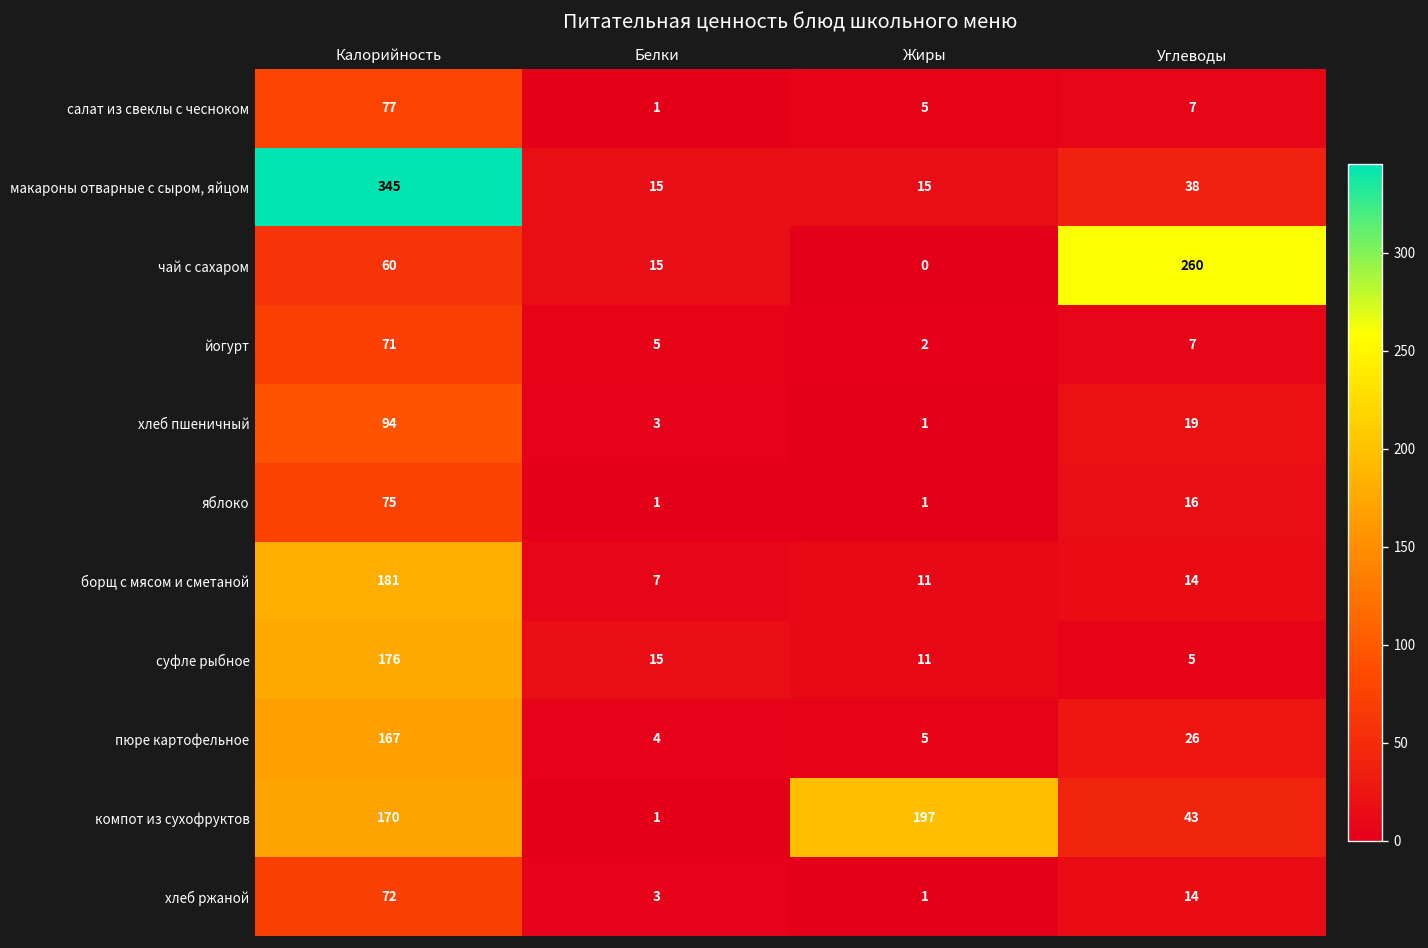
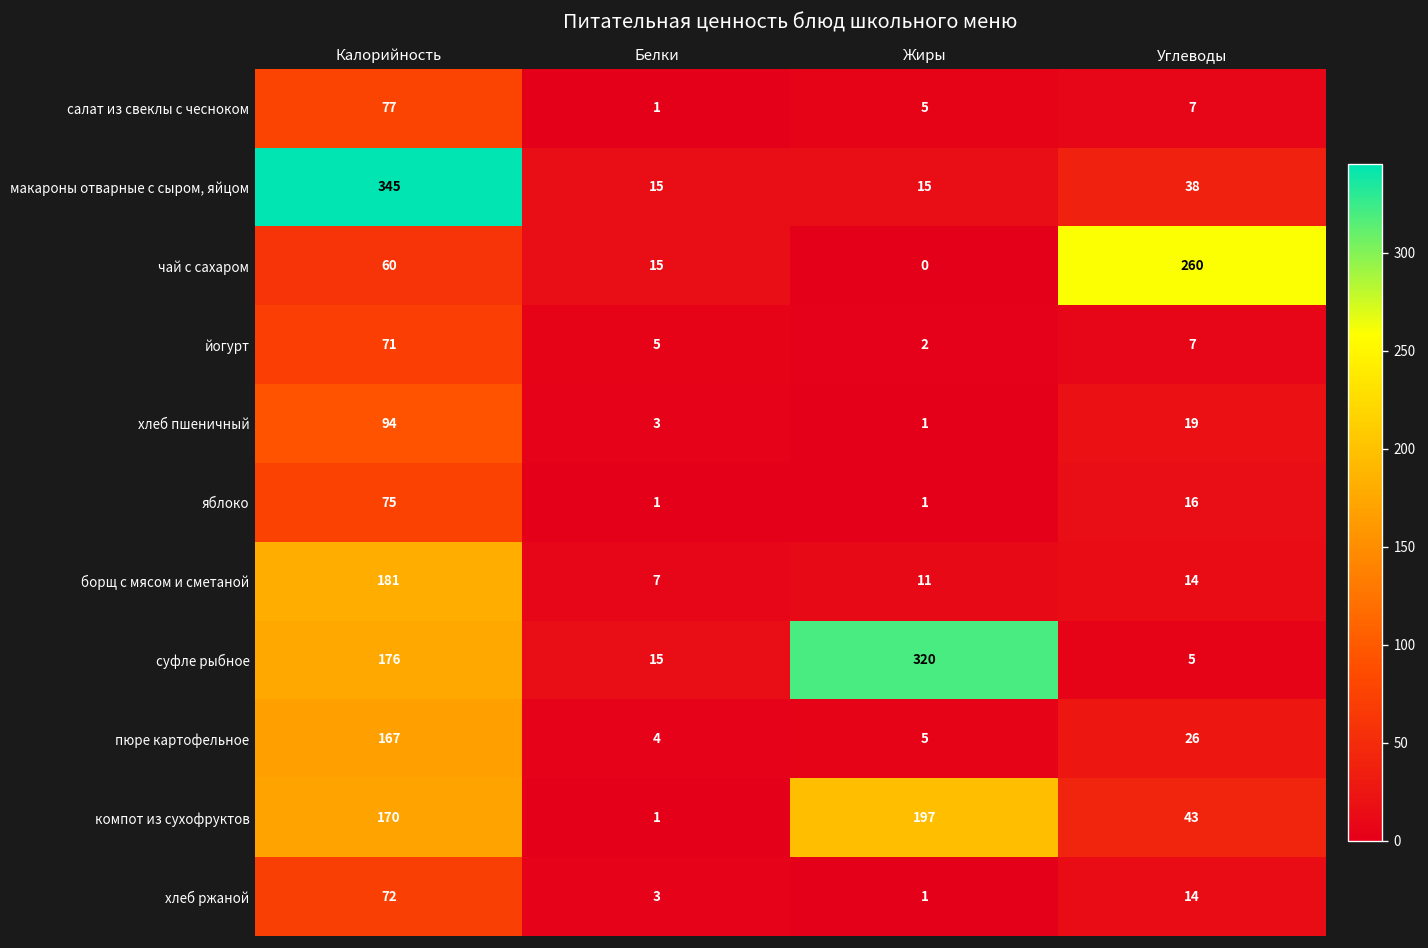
суфле рыбное, Жиры: 11 -> 320
